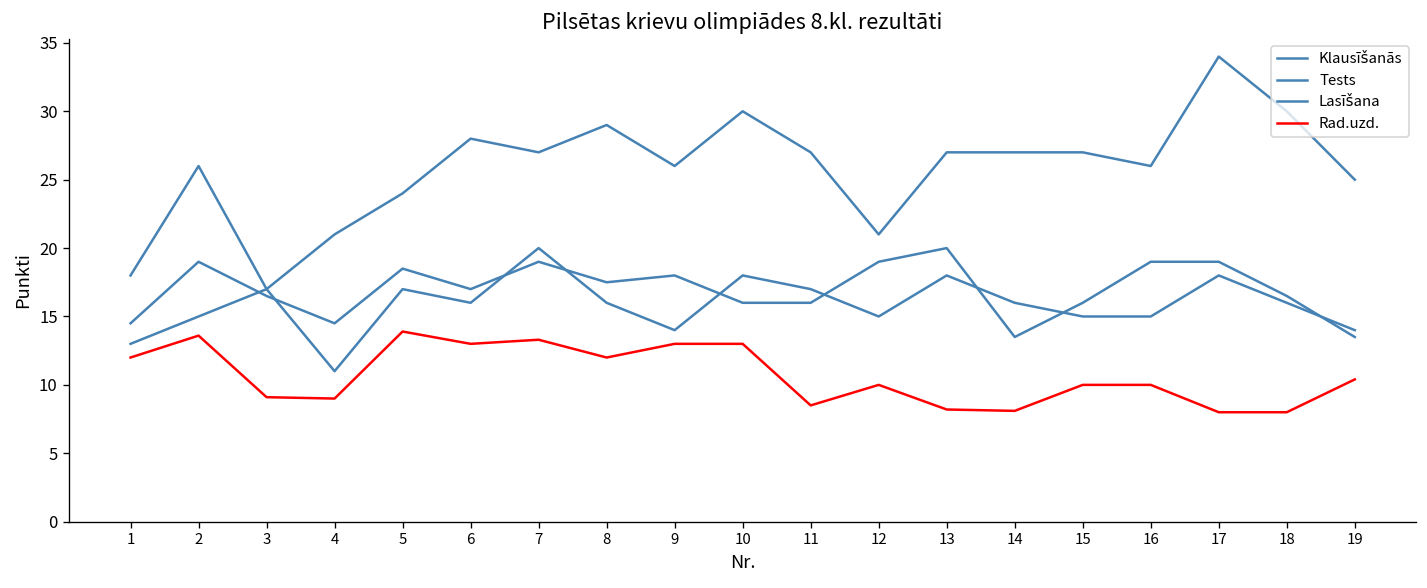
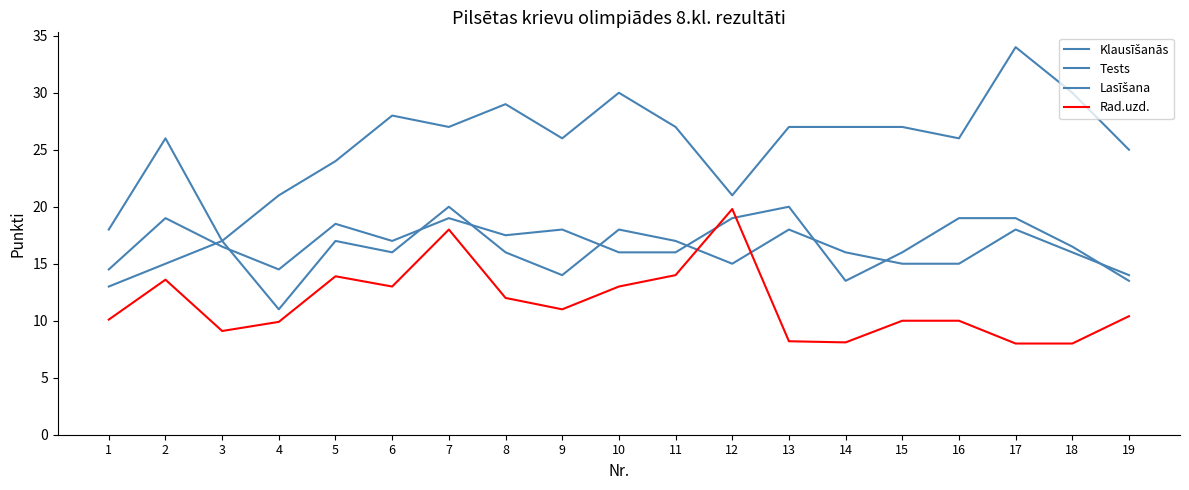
Rad.uzd., 1: 12.0 -> 10.1
Rad.uzd., 4: 9.0 -> 9.9
Rad.uzd., 7: 13.3 -> 18.0
Rad.uzd., 9: 13 -> 11
Rad.uzd., 11: 8.5 -> 14.0
Rad.uzd., 12: 10.0 -> 19.8
